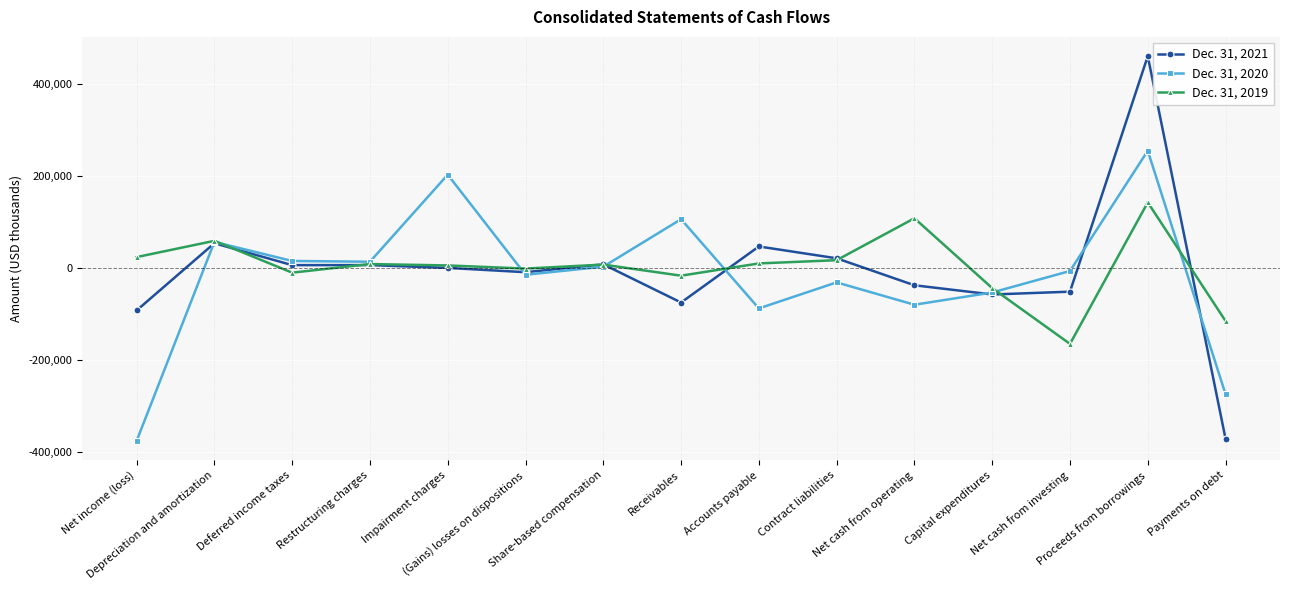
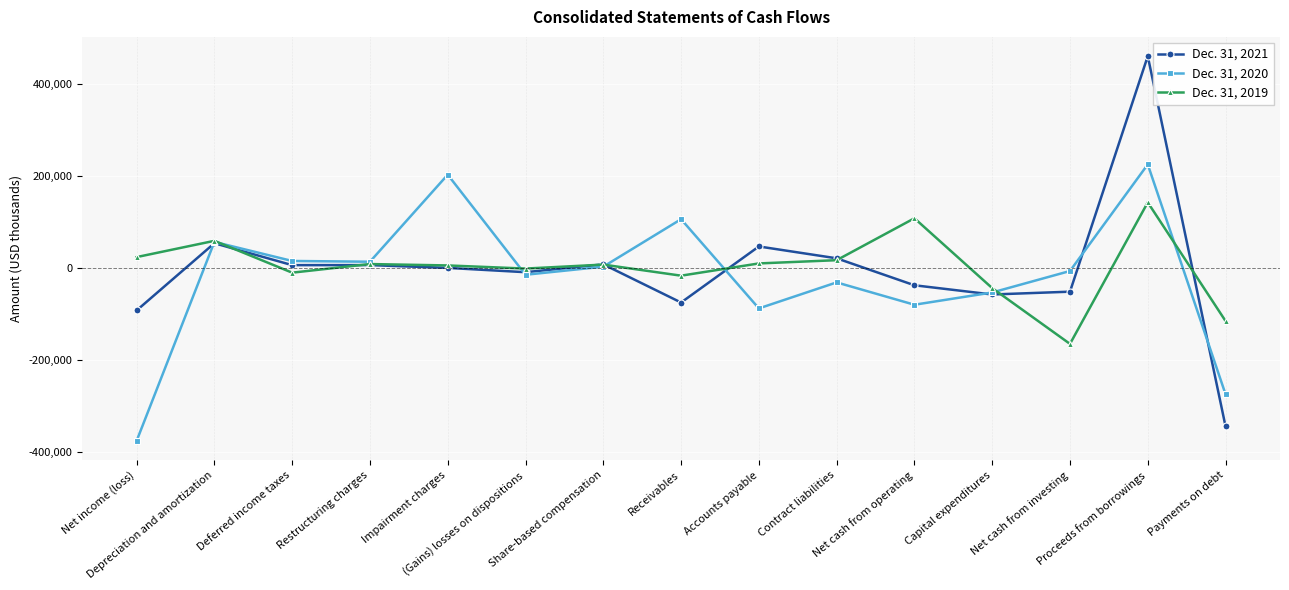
Dec. 31, 2020, Proceeds from borrowings: 260,000 -> 230,000
Dec. 31, 2021, Payments on debt: -370,000 -> -350,000
